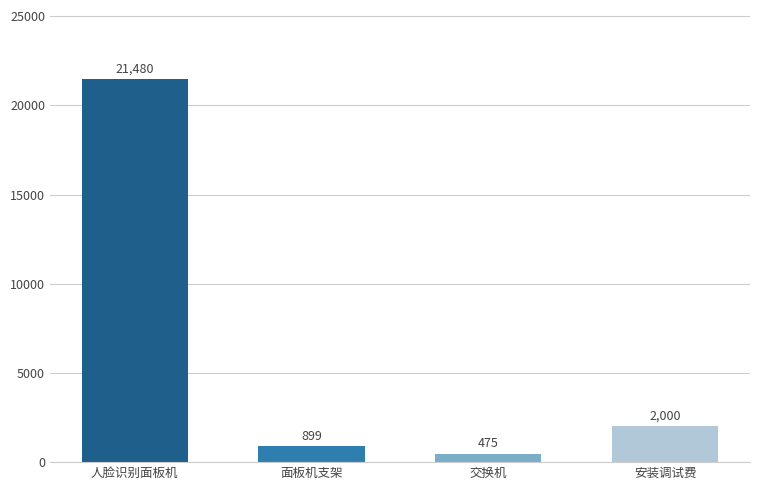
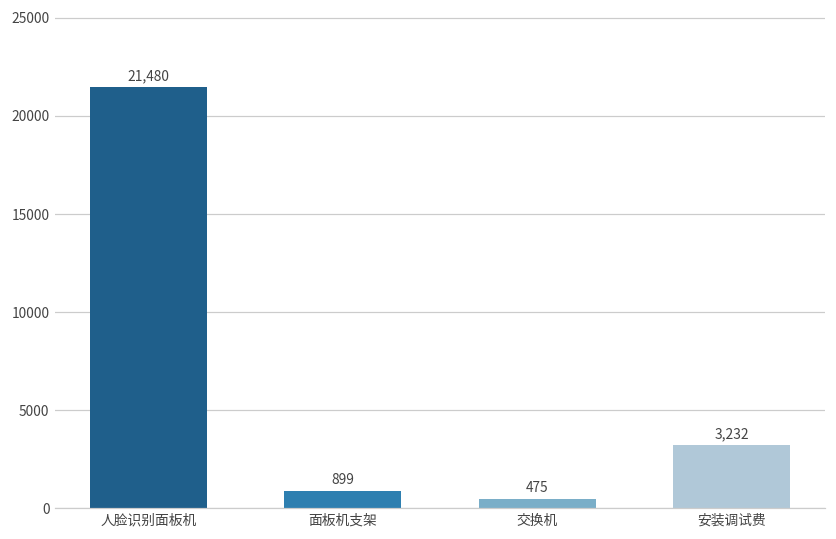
安装调试费: 2,000 -> 3,232
